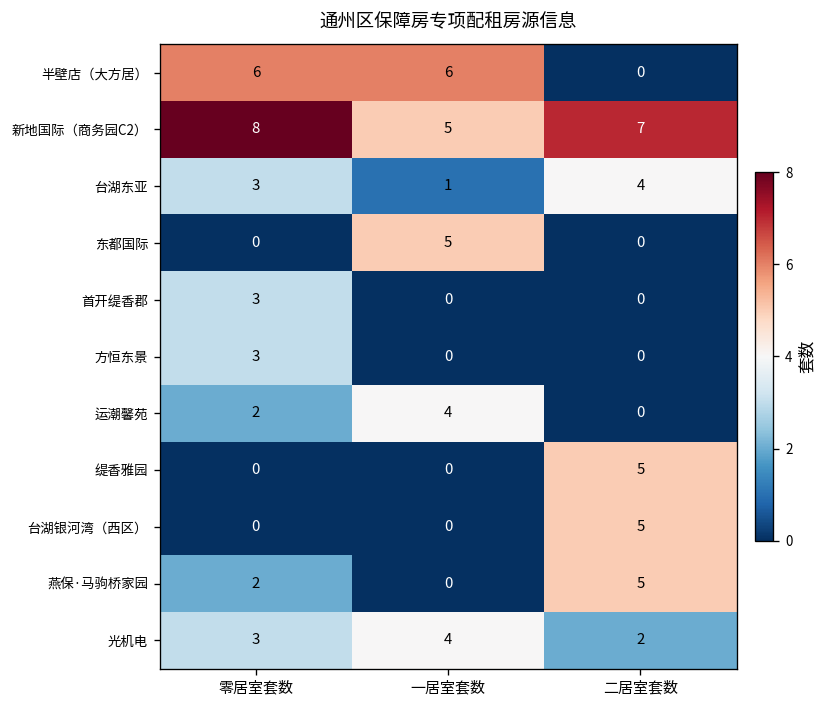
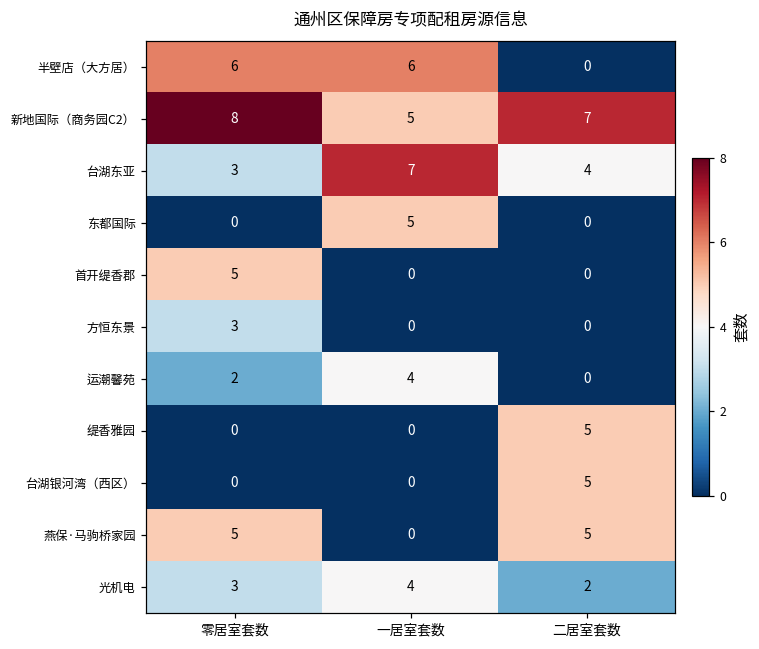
台湖东亚, 一居室套数: 1 -> 7
首开缇香郡, 零居室套数: 3 -> 5
燕保·马驹桥家园, 零居室套数: 2 -> 5
